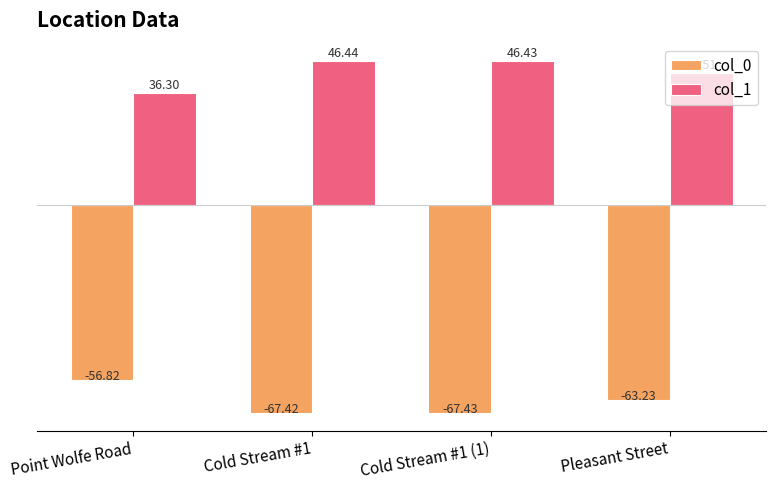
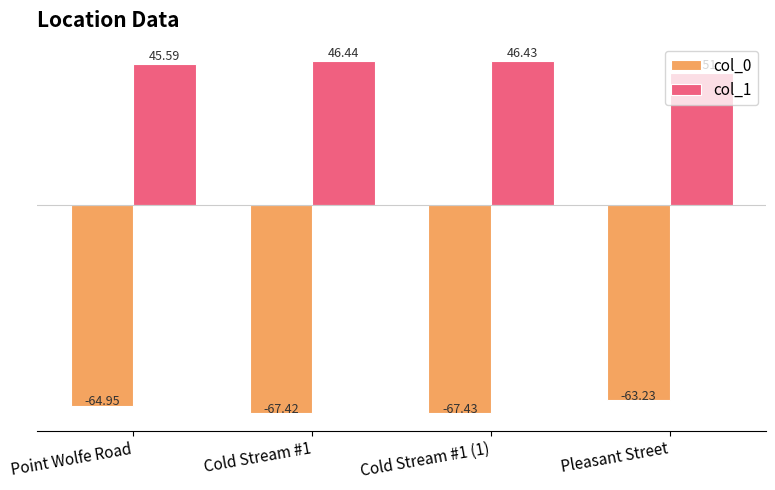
col_0, Point Wolfe Road: -56.82 -> -64.95
col_1, Point Wolfe Road: 36.30 -> 45.59
